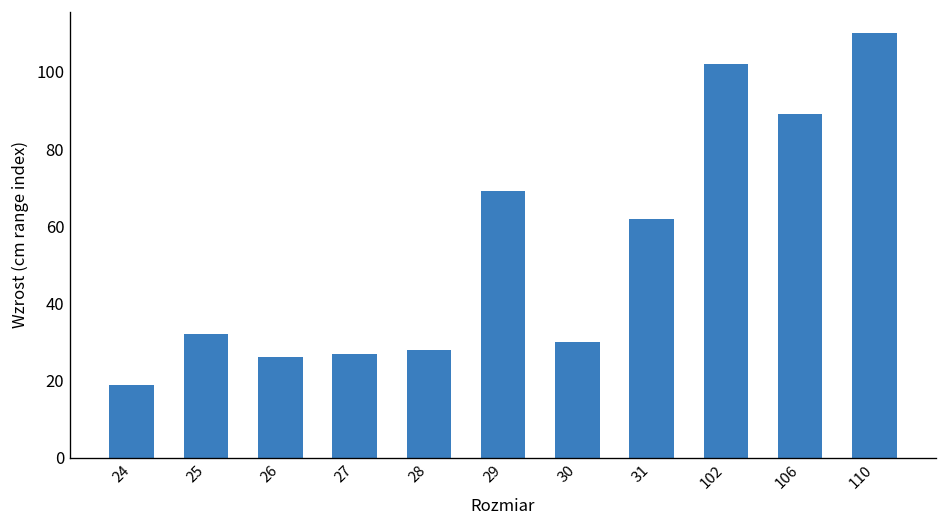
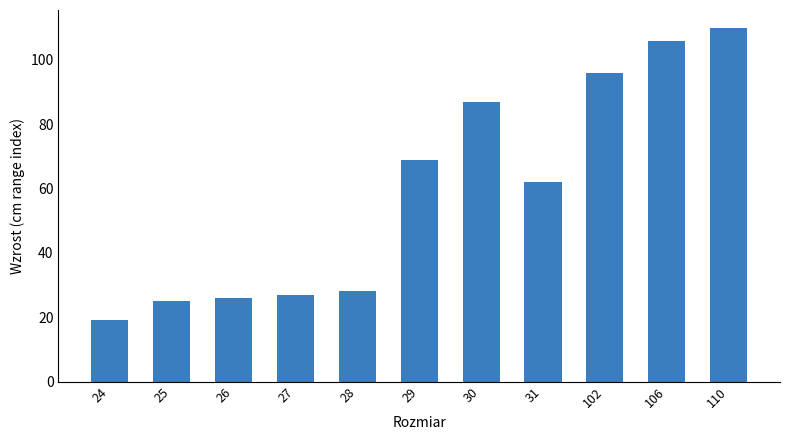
25: 32 -> 25
30: 30 -> 87
102: 102 -> 96
106: 89 -> 106
